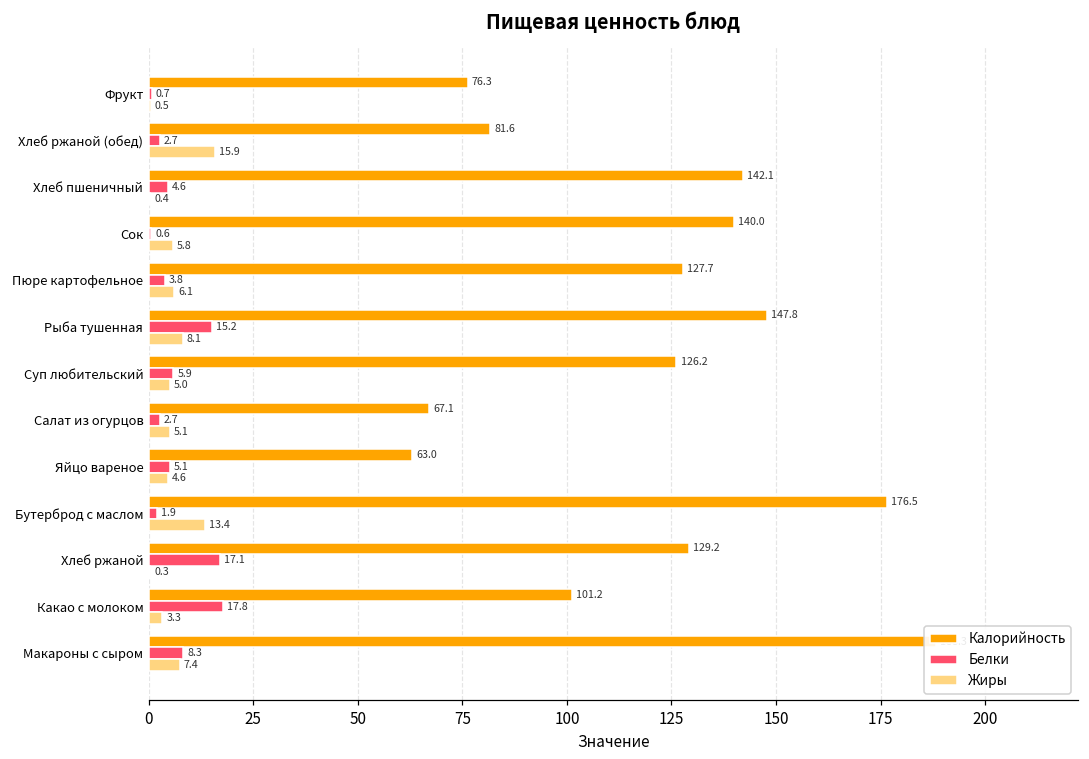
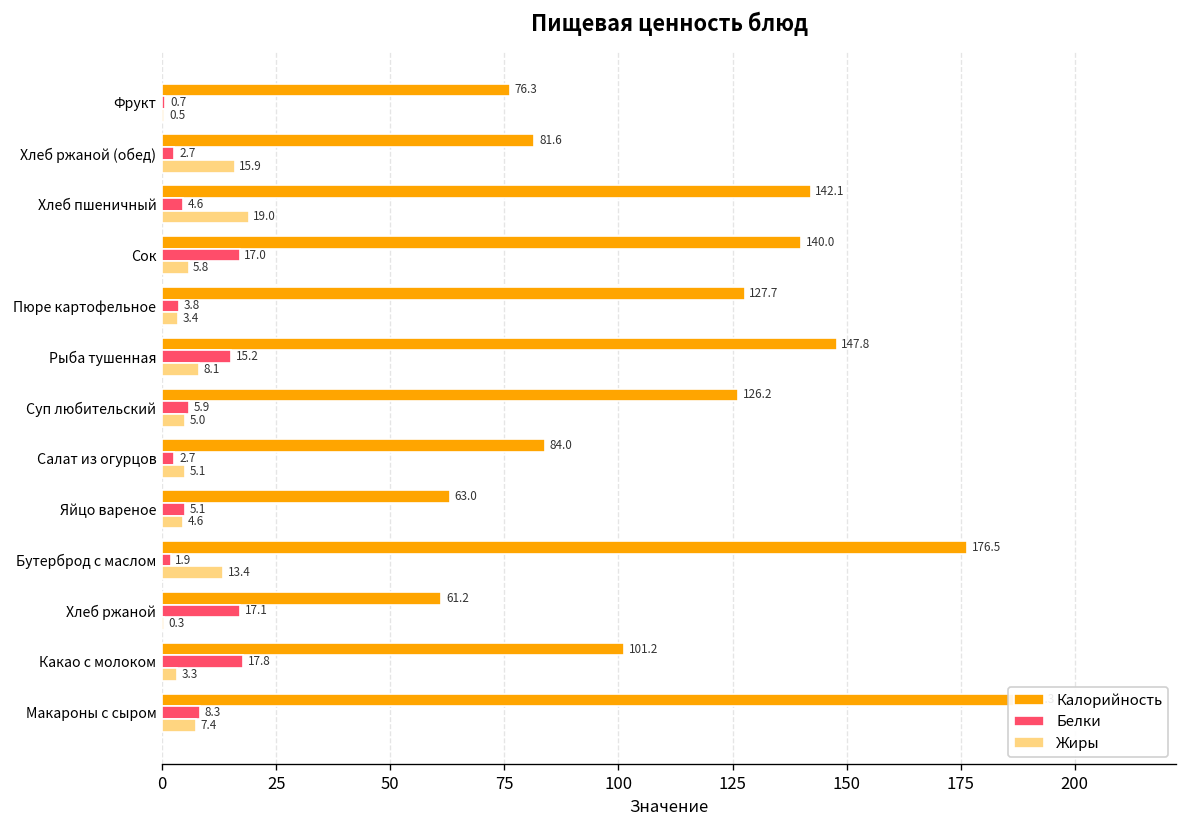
Жиры, Хлеб пшеничный: 0.4 -> 19.0
Белки, Сок: 0.6 -> 17.0
Жиры, Пюре картофельное: 6.1 -> 3.4
Калорийность, Салат из огурцов: 67.1 -> 84.0
Калорийность, Хлеб ржаной: 129.2 -> 61.2
